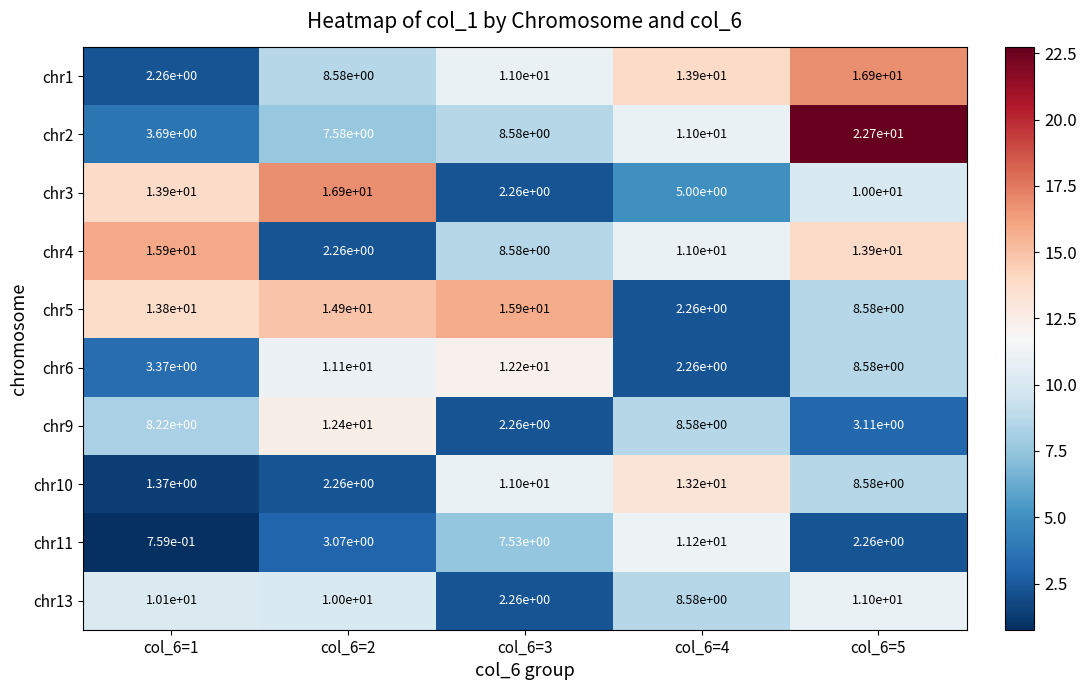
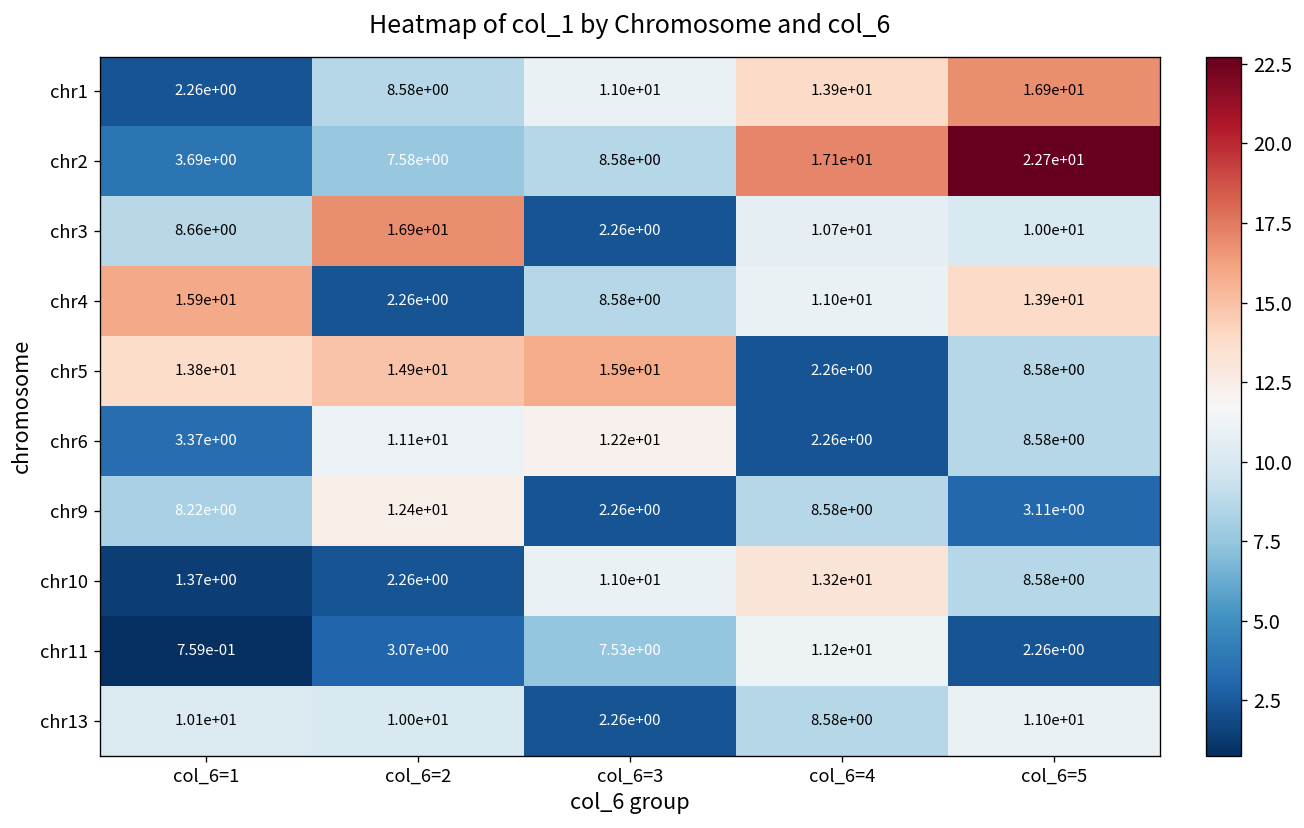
chr2, col_6=4: 1.10e+01 -> 1.71e+01
chr3, col_6=1: 1.39e+01 -> 8.66e+00
chr3, col_6=4: 5.00e+00 -> 1.07e+01
